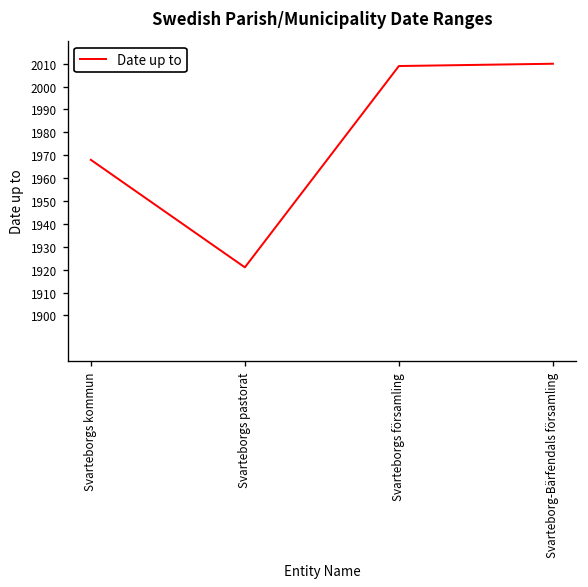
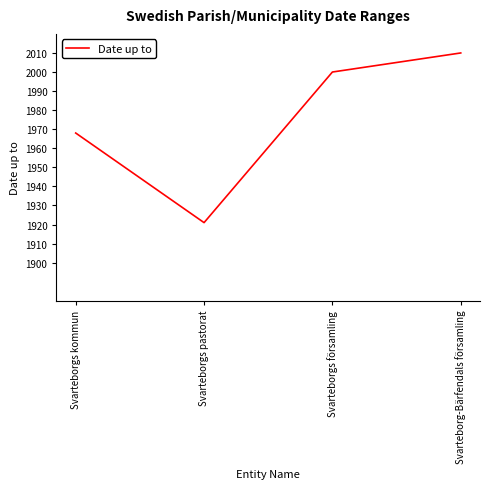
Svarteborgs församling: 2009 -> 2000
